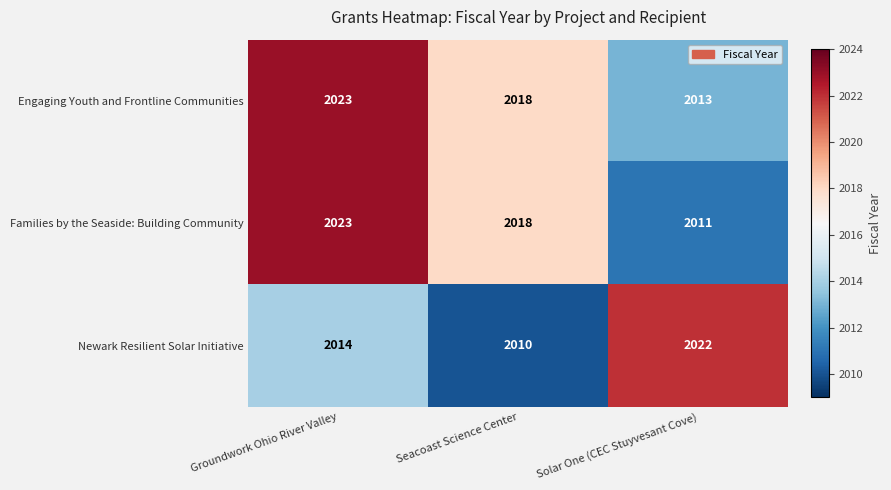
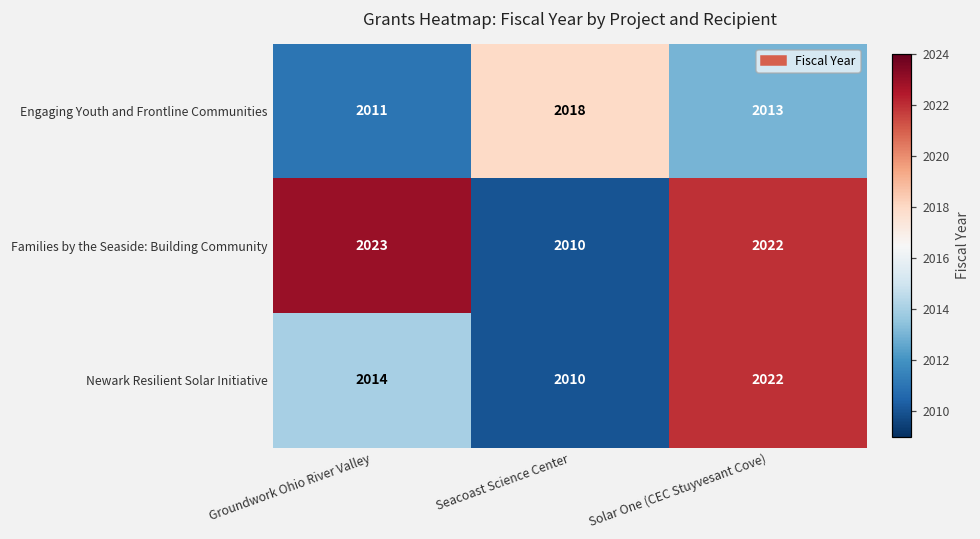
Engaging Youth and Frontline Communities, Groundwork Ohio River Valley: 2023 -> 2011
Families by the Seaside: Building Community, Seacoast Science Center: 2018 -> 2010
Families by the Seaside: Building Community, Solar One (CEC Stuyvesant Cove): 2011 -> 2022
